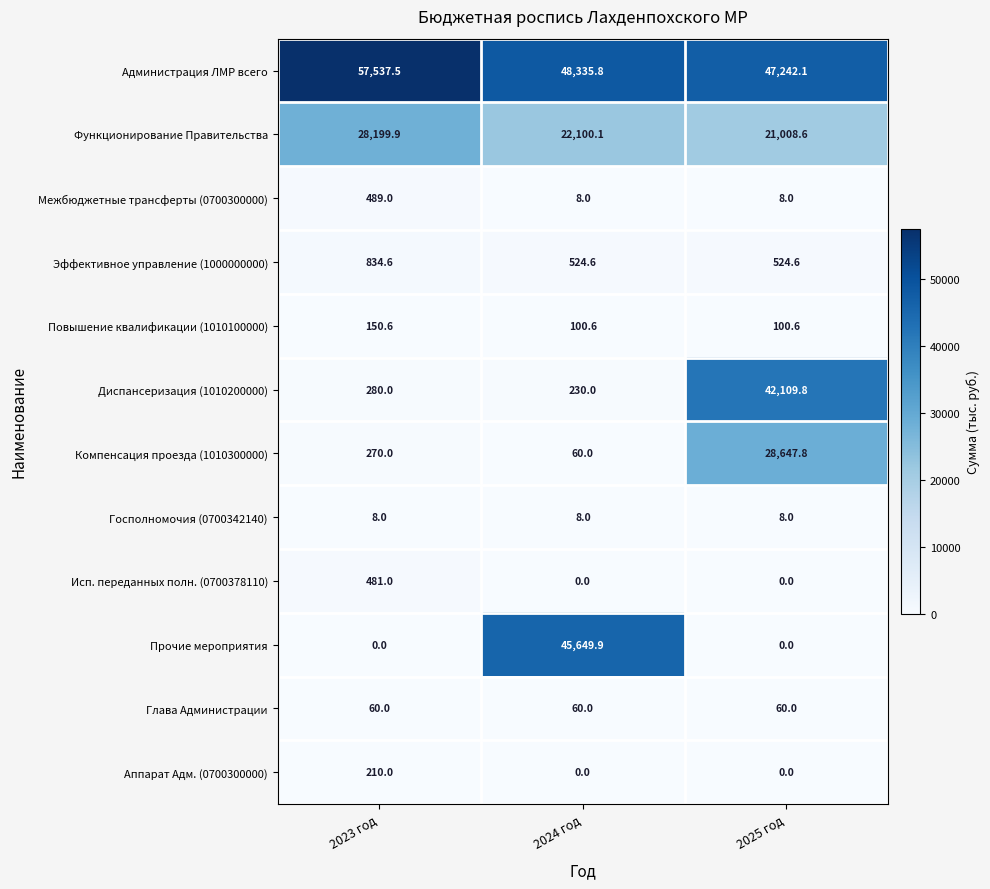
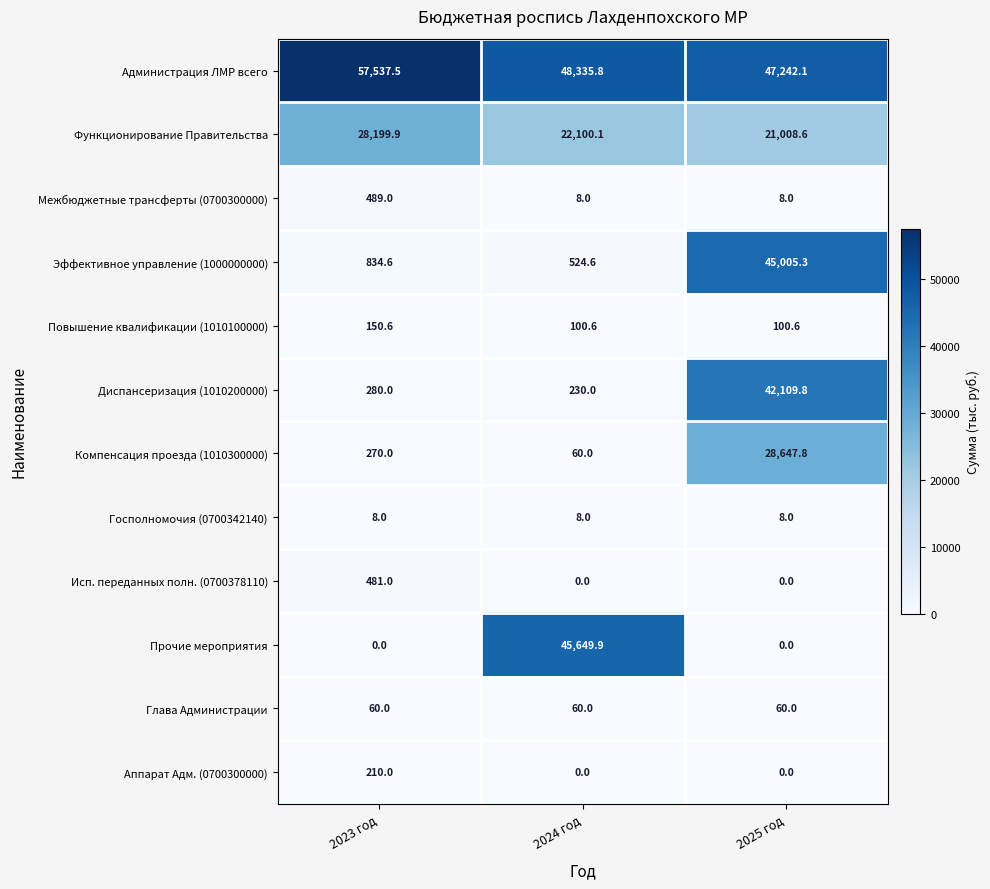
Эффективное управление (1000000000), 2025 год: 524.6 -> 45,005.3
